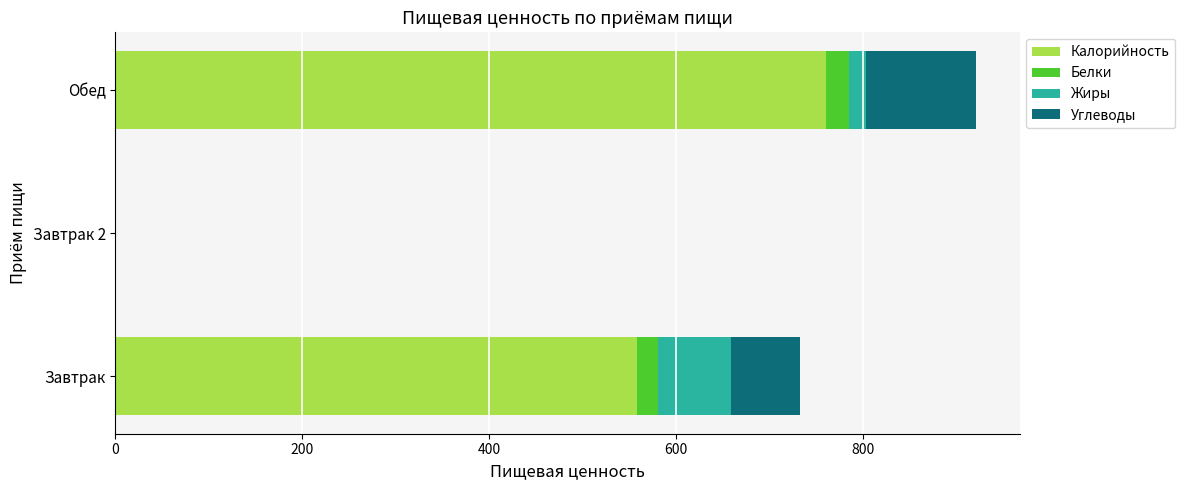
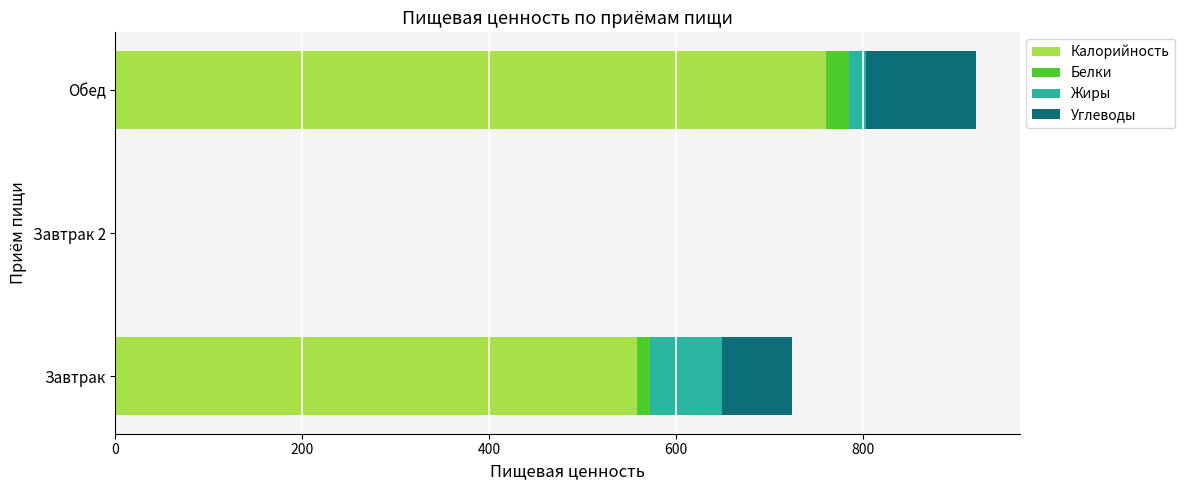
Белки, Завтрак: 20 -> 10
